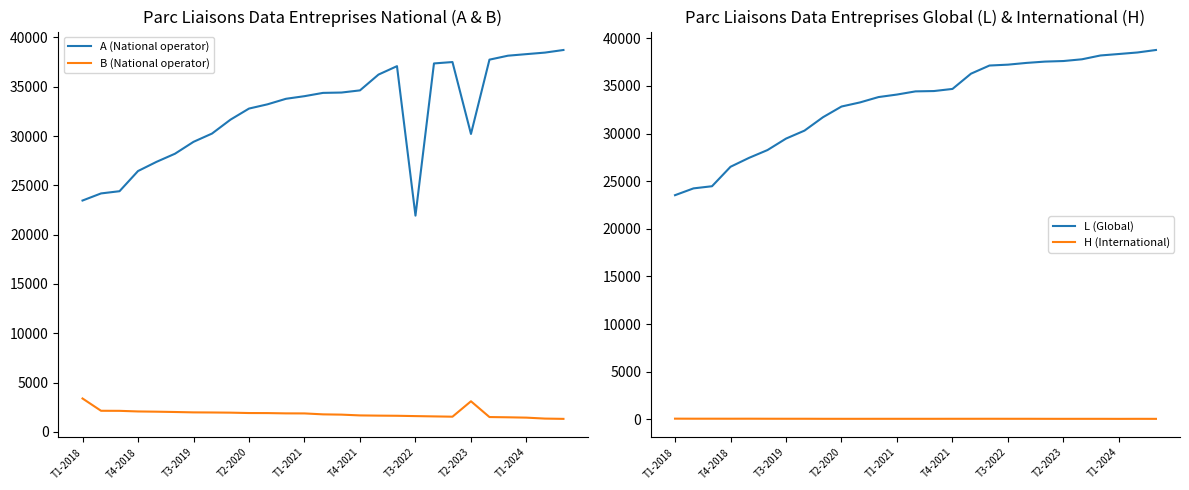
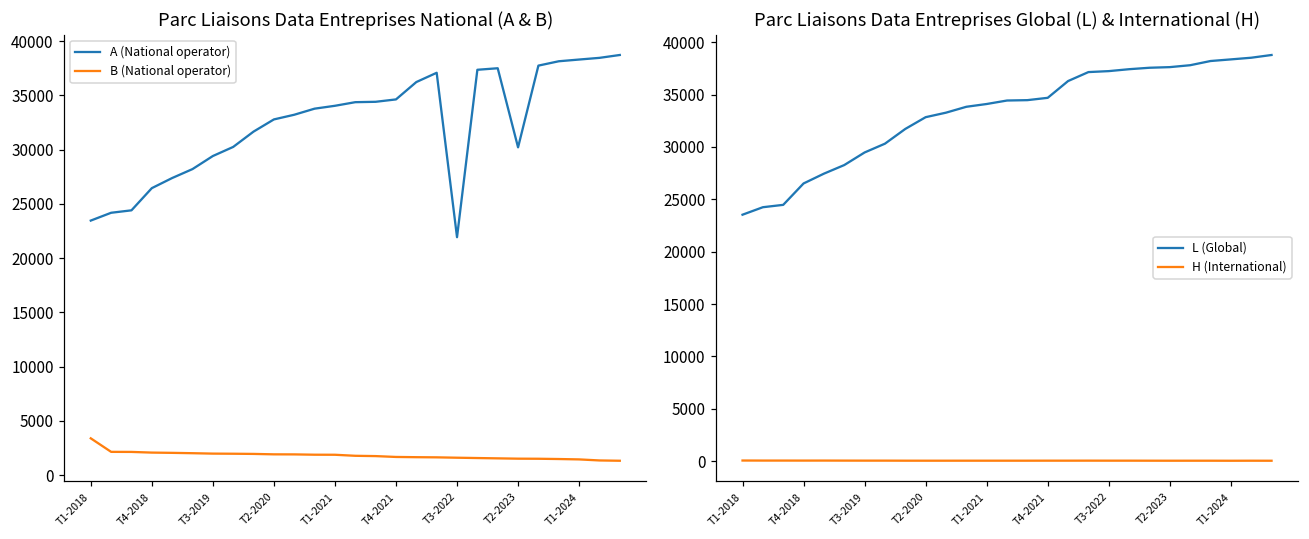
Parc Liaisons Data Entreprises National (A & B), B (National operator), T2-2023: 3000 -> 2000
